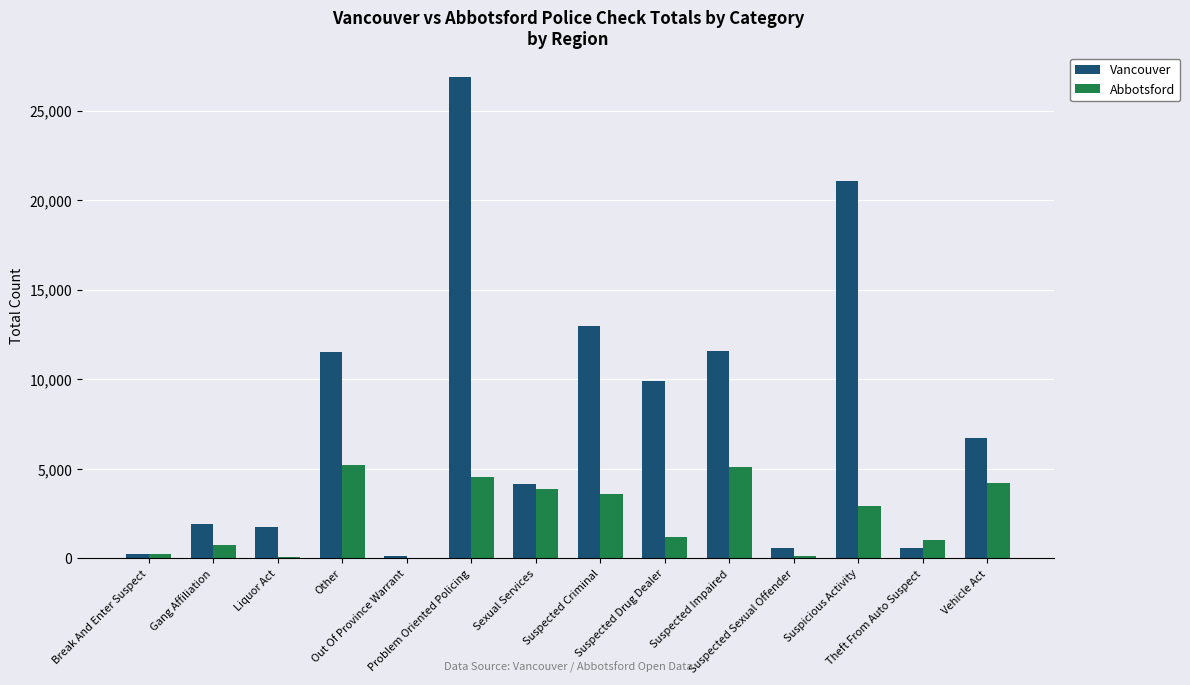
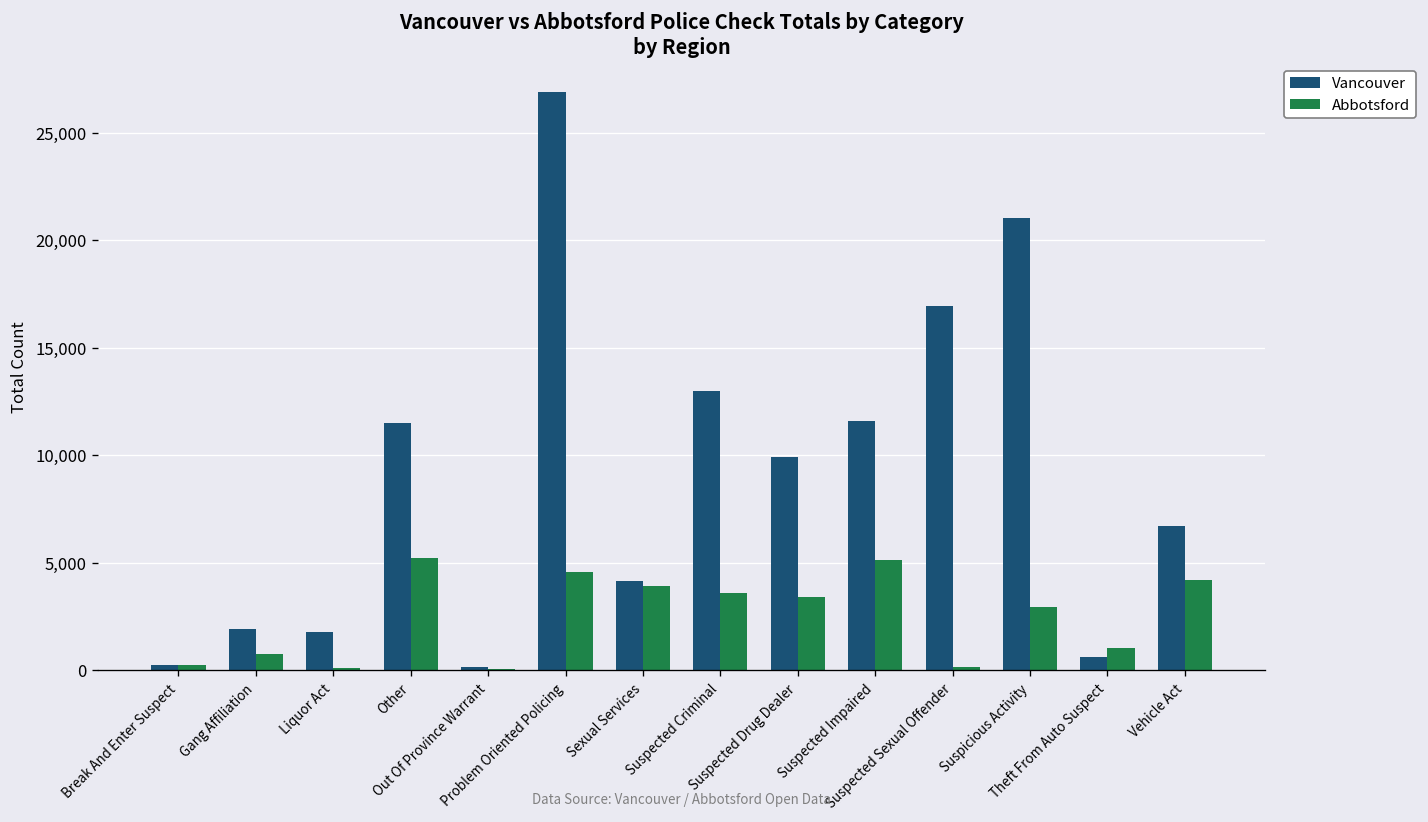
Abbotsford, Suspected Drug Dealer: 1,200 -> 3,400
Vancouver, Suspected Sexual Offender: 600 -> 16,900
